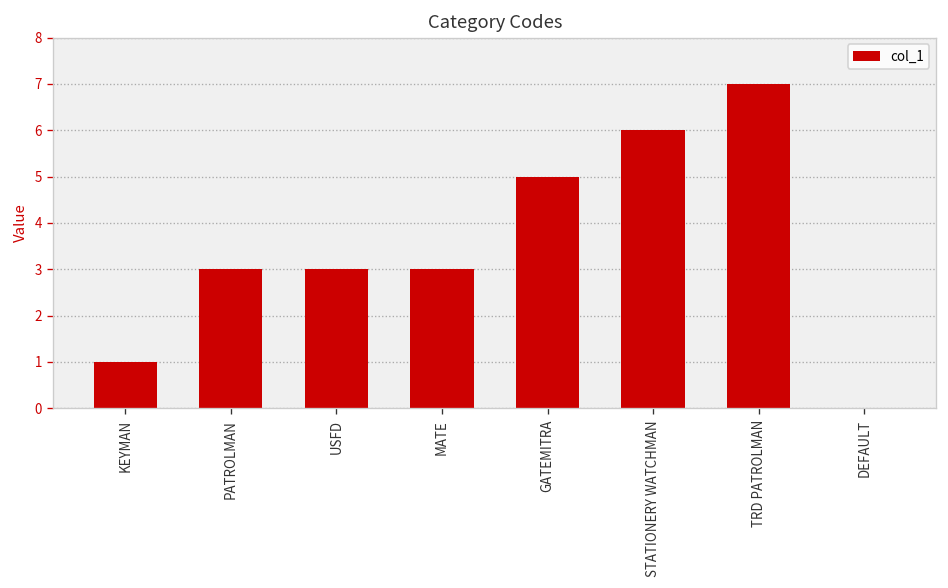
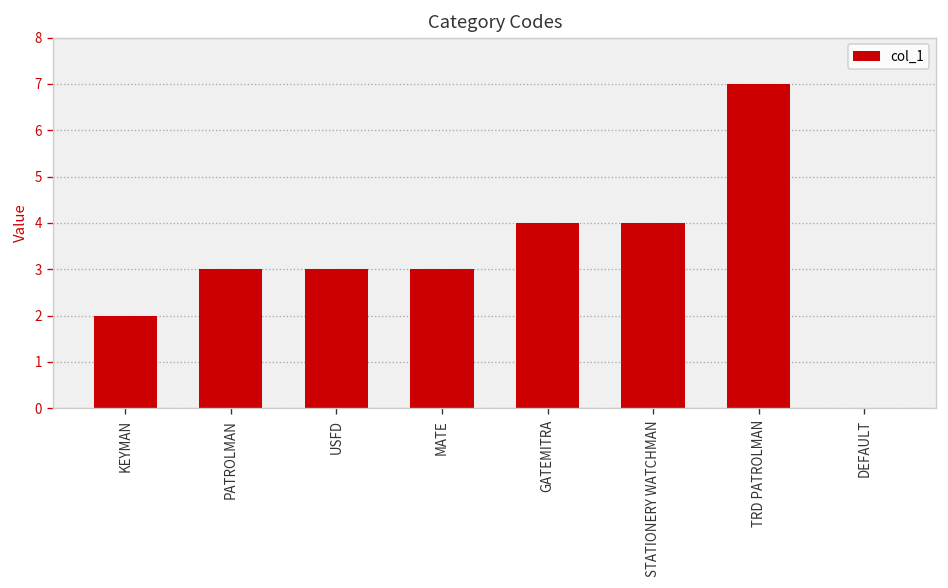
KEYMAN: 1 -> 2
GATEMITRA: 5 -> 4
STATIONERY WATCHMAN: 6 -> 4
